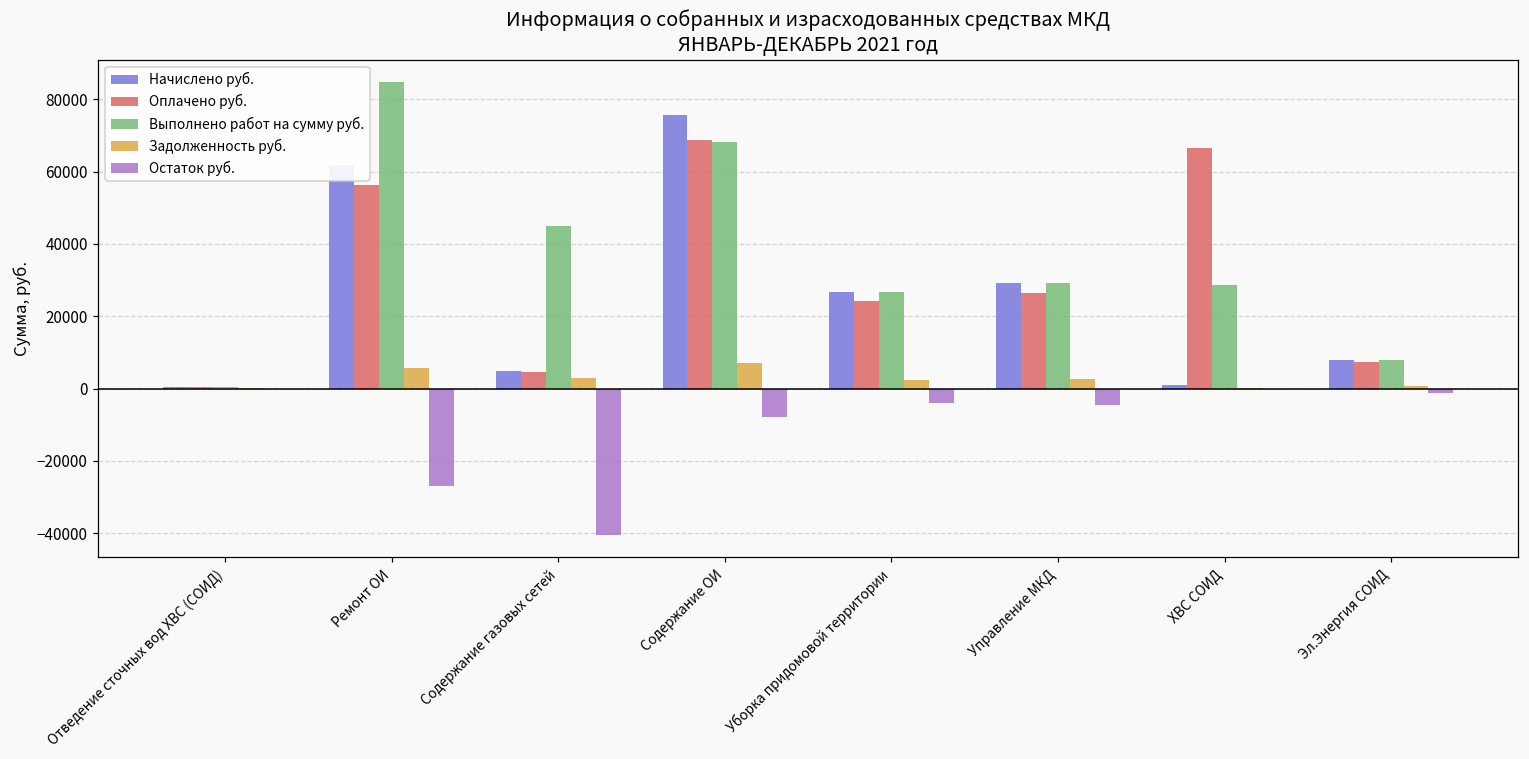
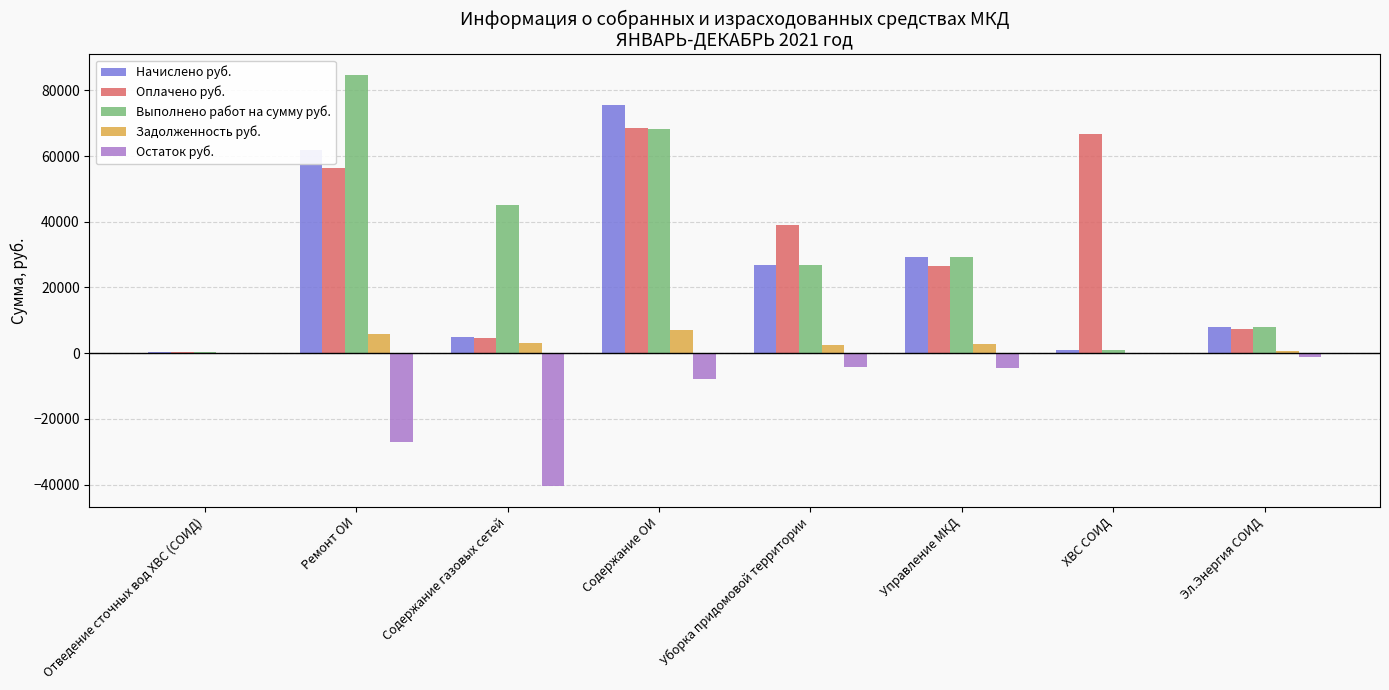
Оплачено руб., Уборка придомовой территории: 24000 -> 39000
Выполнено работ на сумму руб., ХВС СОИД: 29000 -> 1000
